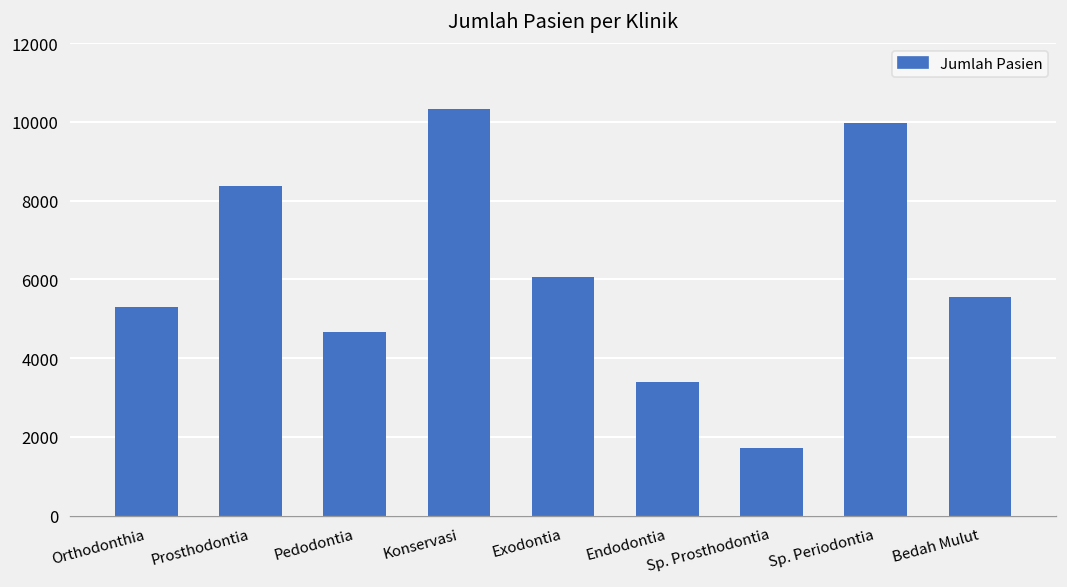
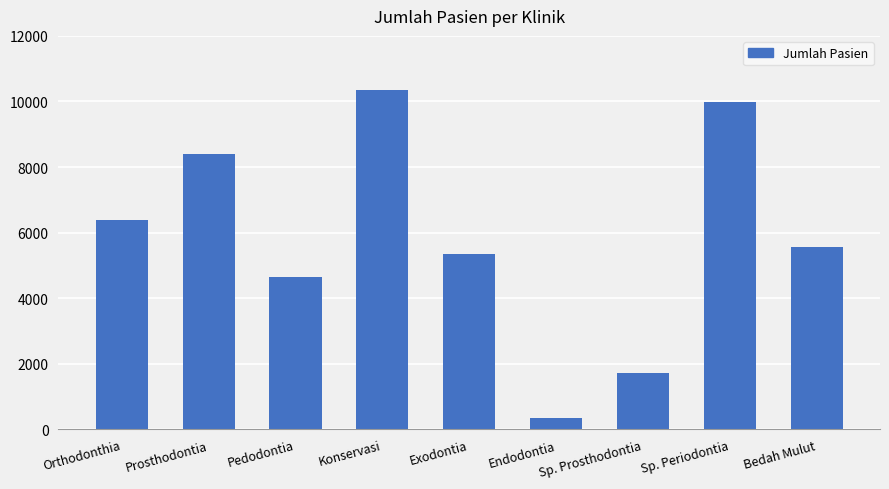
Orthodonthia: 5300 -> 6400
Exodontia: 6100 -> 5300
Endodontia: 3400 -> 300
